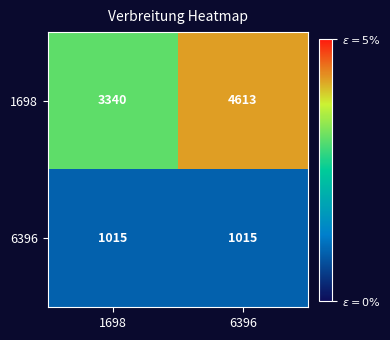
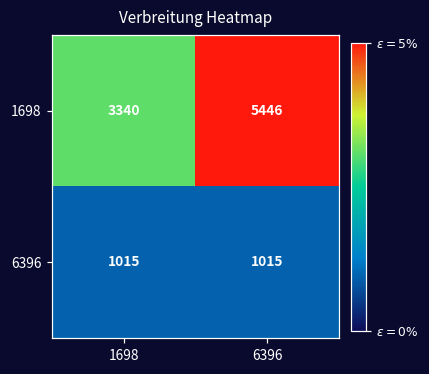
1698, 6396: 4613 -> 5446
